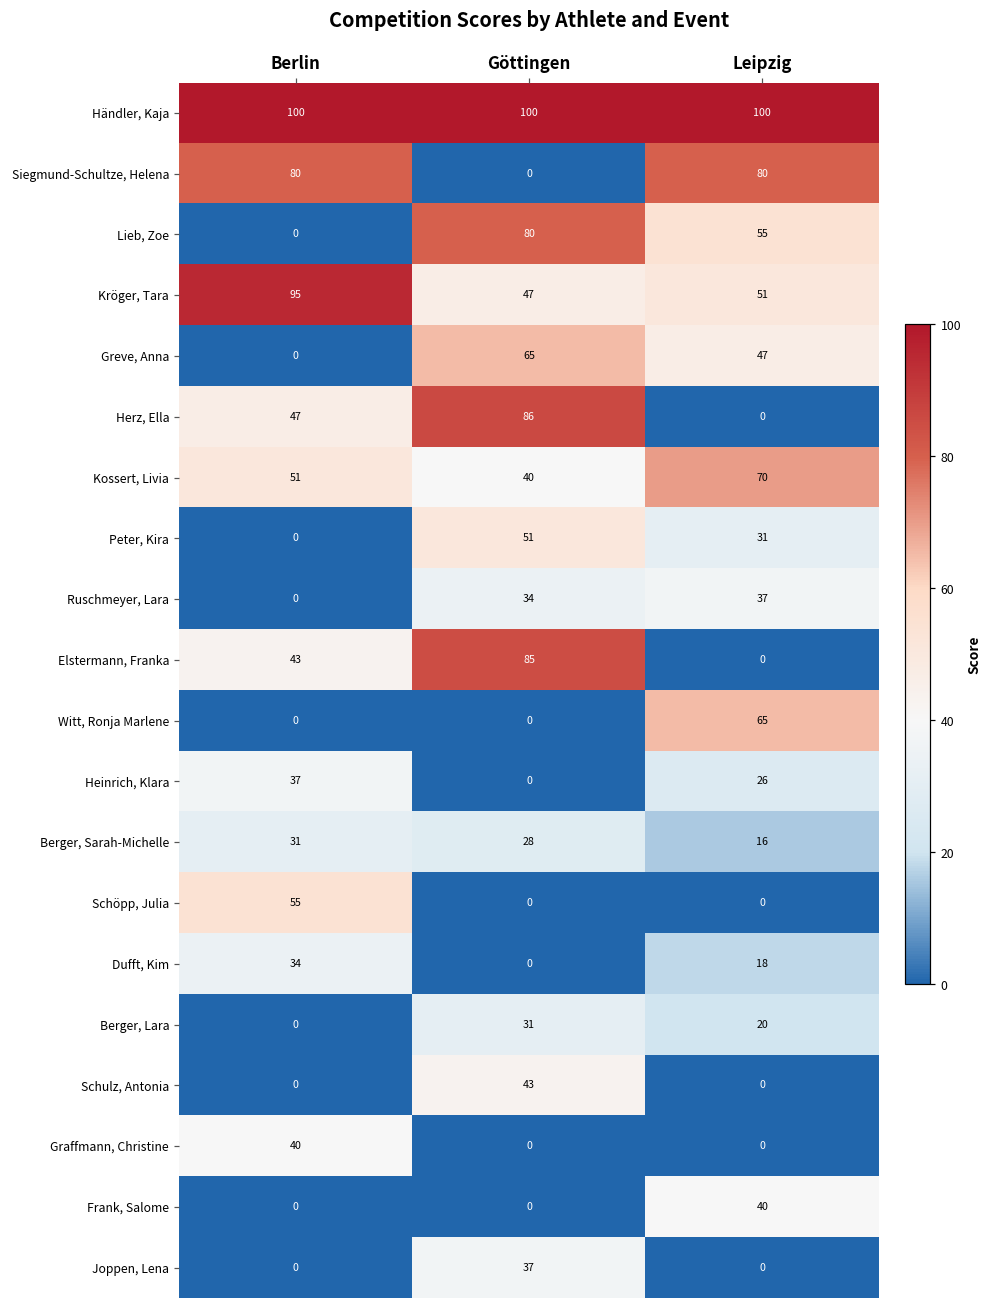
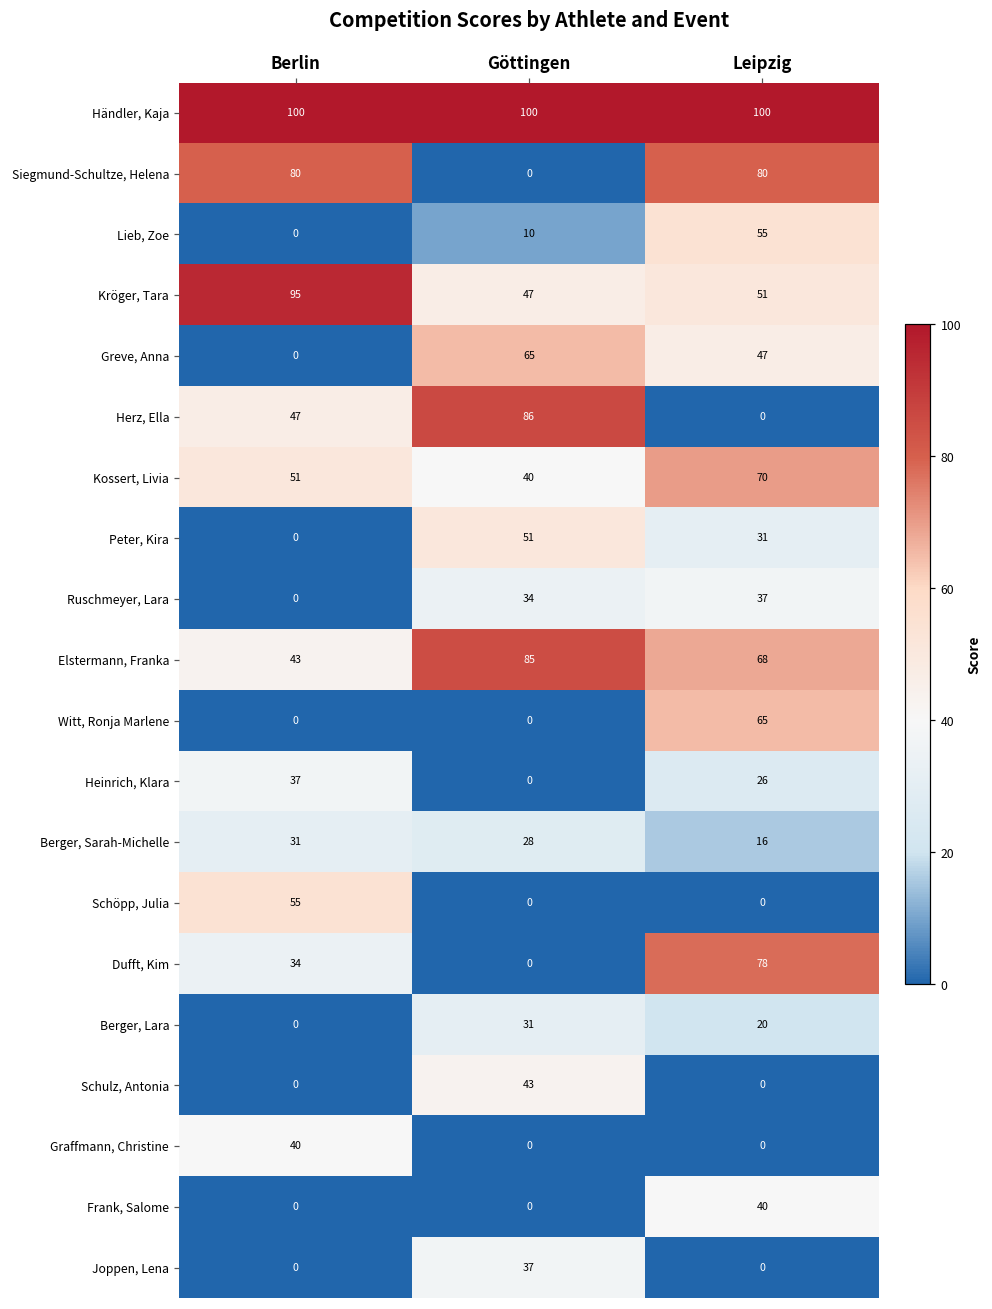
Lieb, Zoe, Göttingen: 80 -> 10
Elstermann, Franka, Leipzig: 0 -> 68
Dufft, Kim, Leipzig: 18 -> 78
